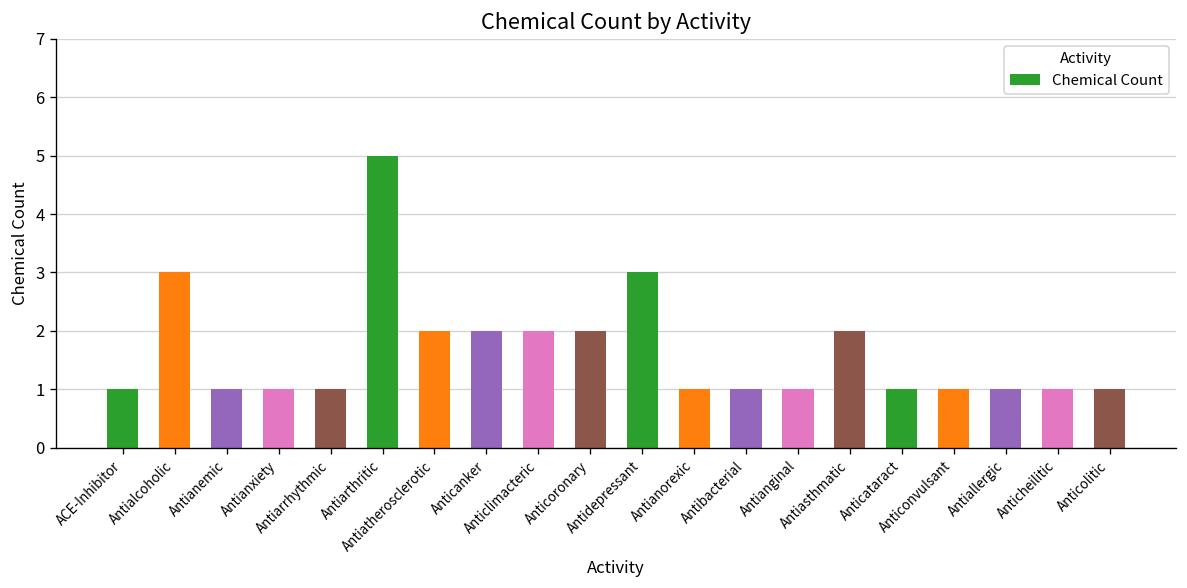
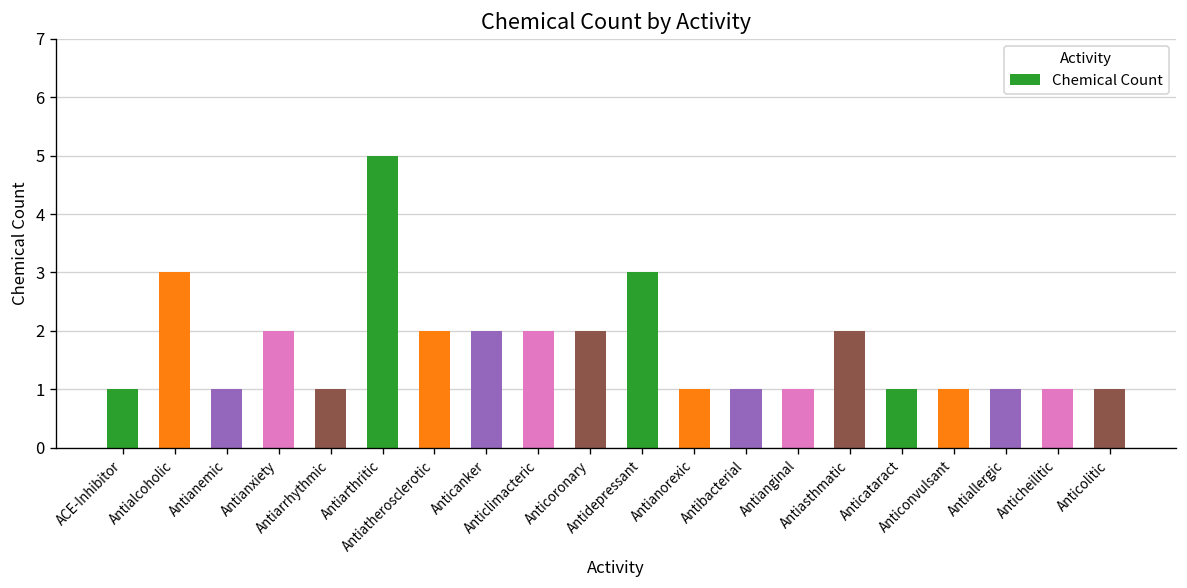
Antianxiety: 1 -> 2
